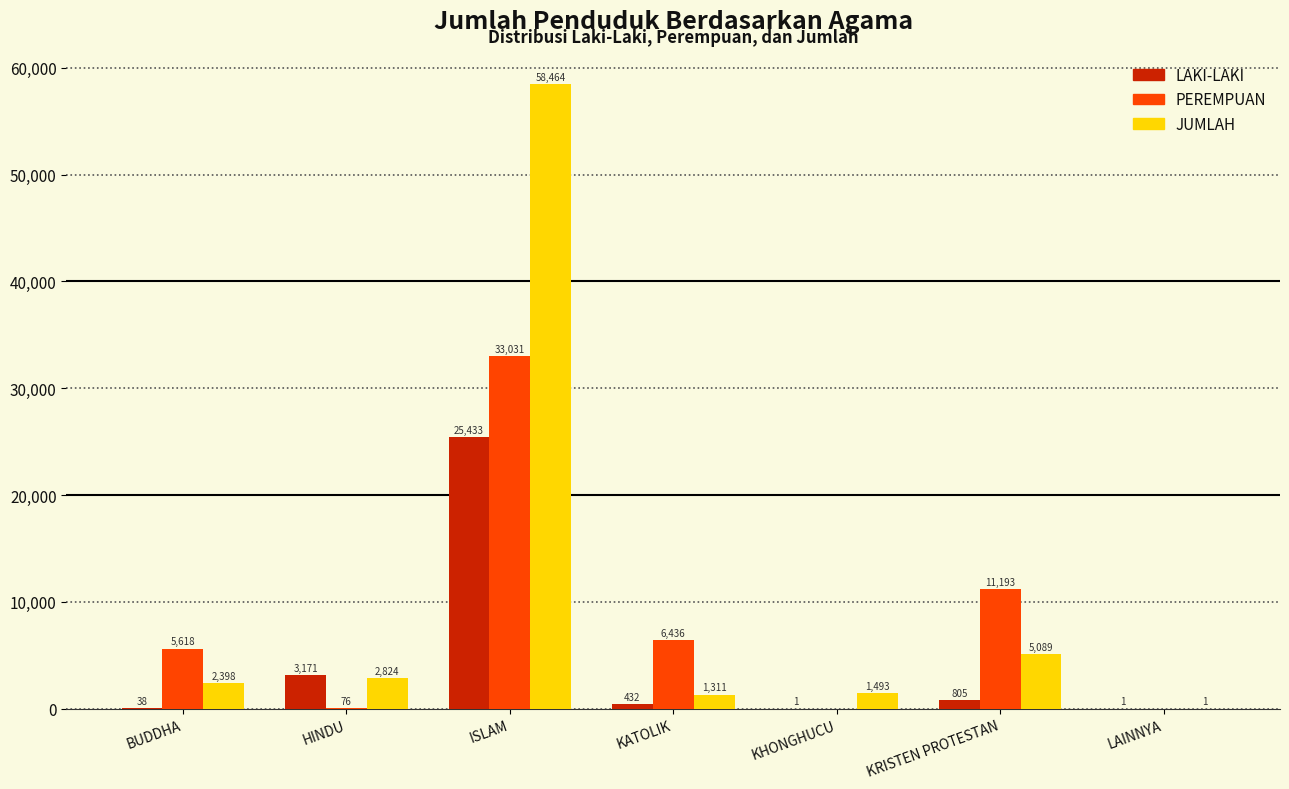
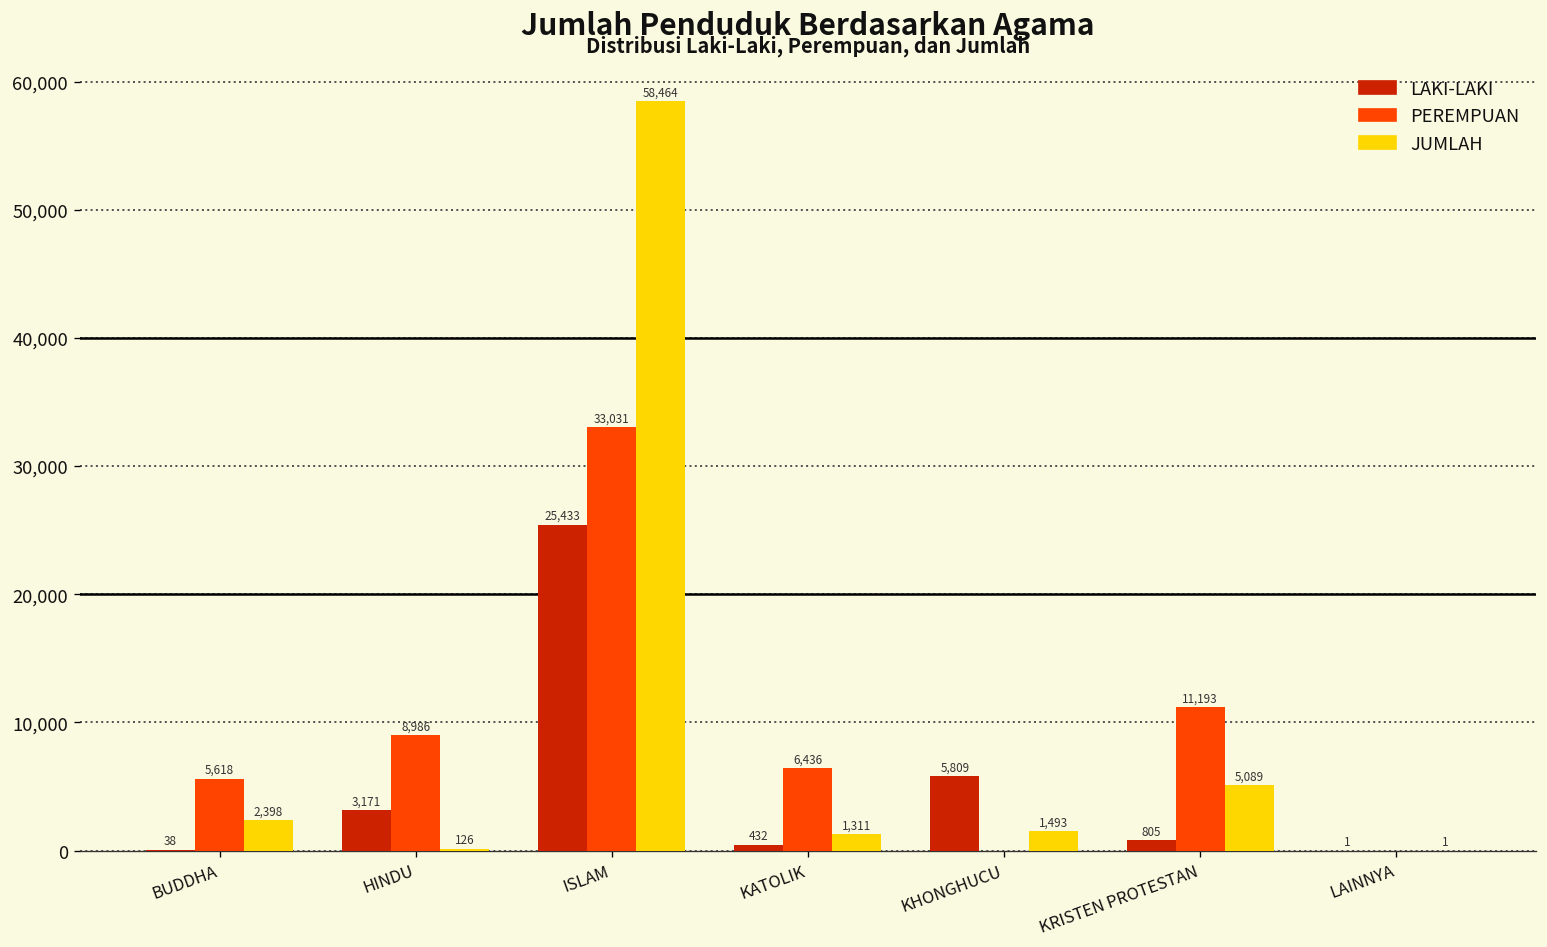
PEREMPUAN, HINDU: 76 -> 8,986
JUMLAH, HINDU: 2,824 -> 126
LAKI-LAKI, KHONGHUCU: 1 -> 5,809
